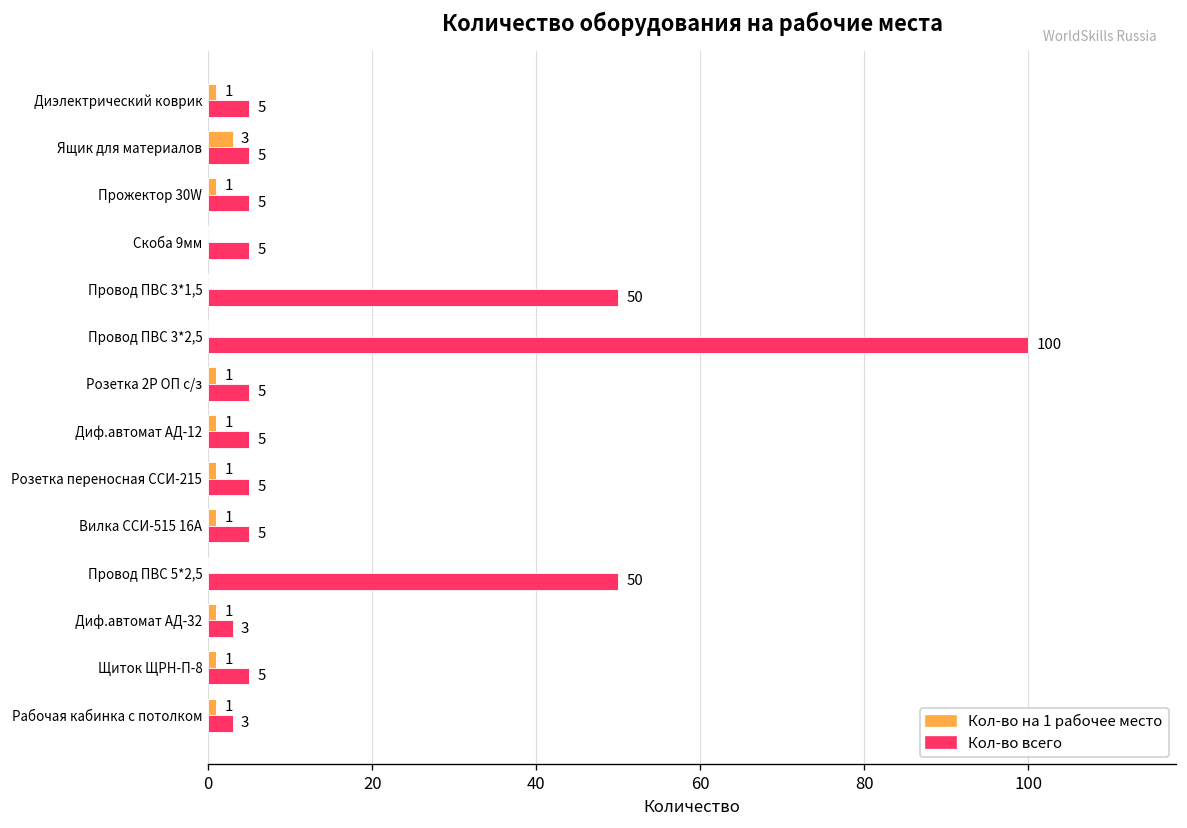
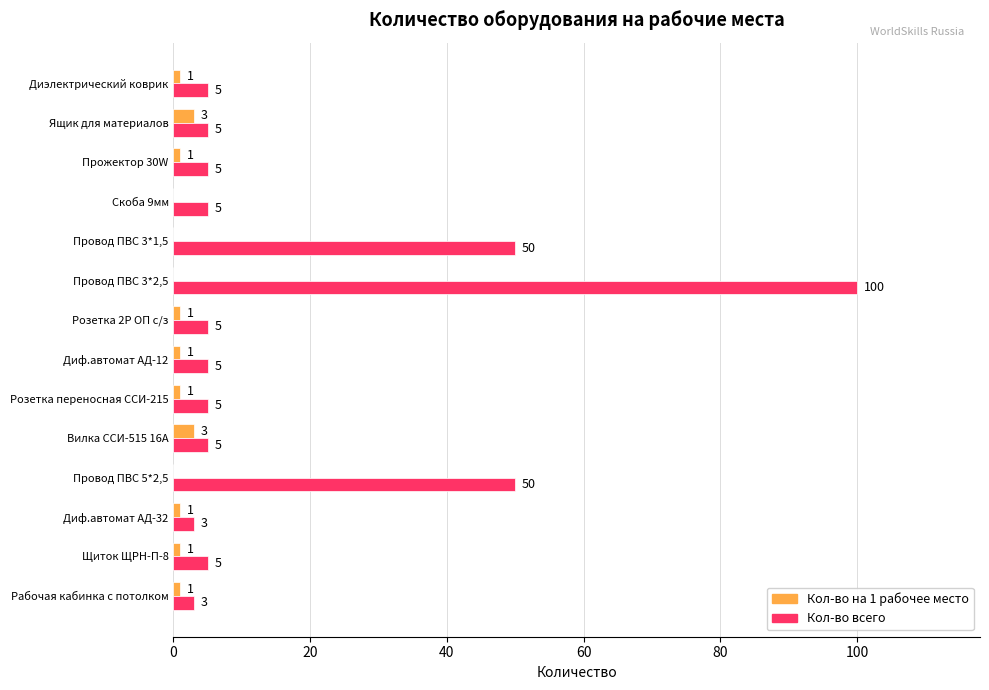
Кол-во на 1 рабочее место, Вилка ССИ-515 16А: 1 -> 3
